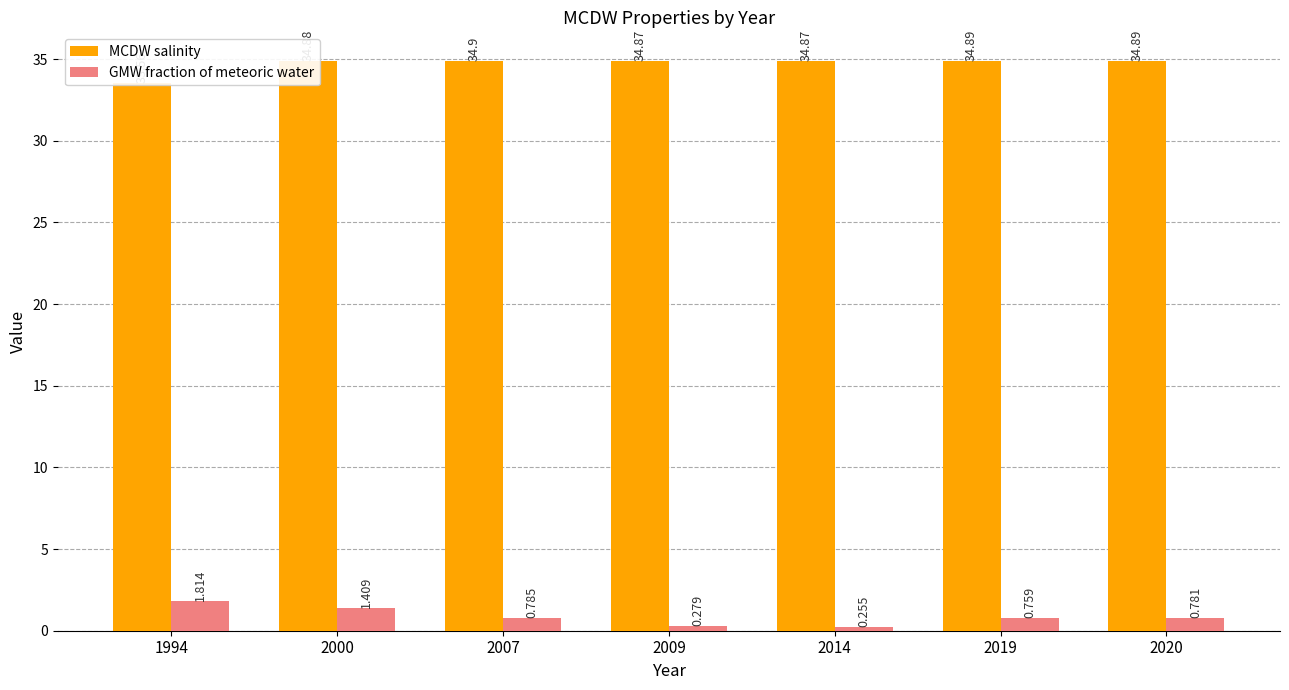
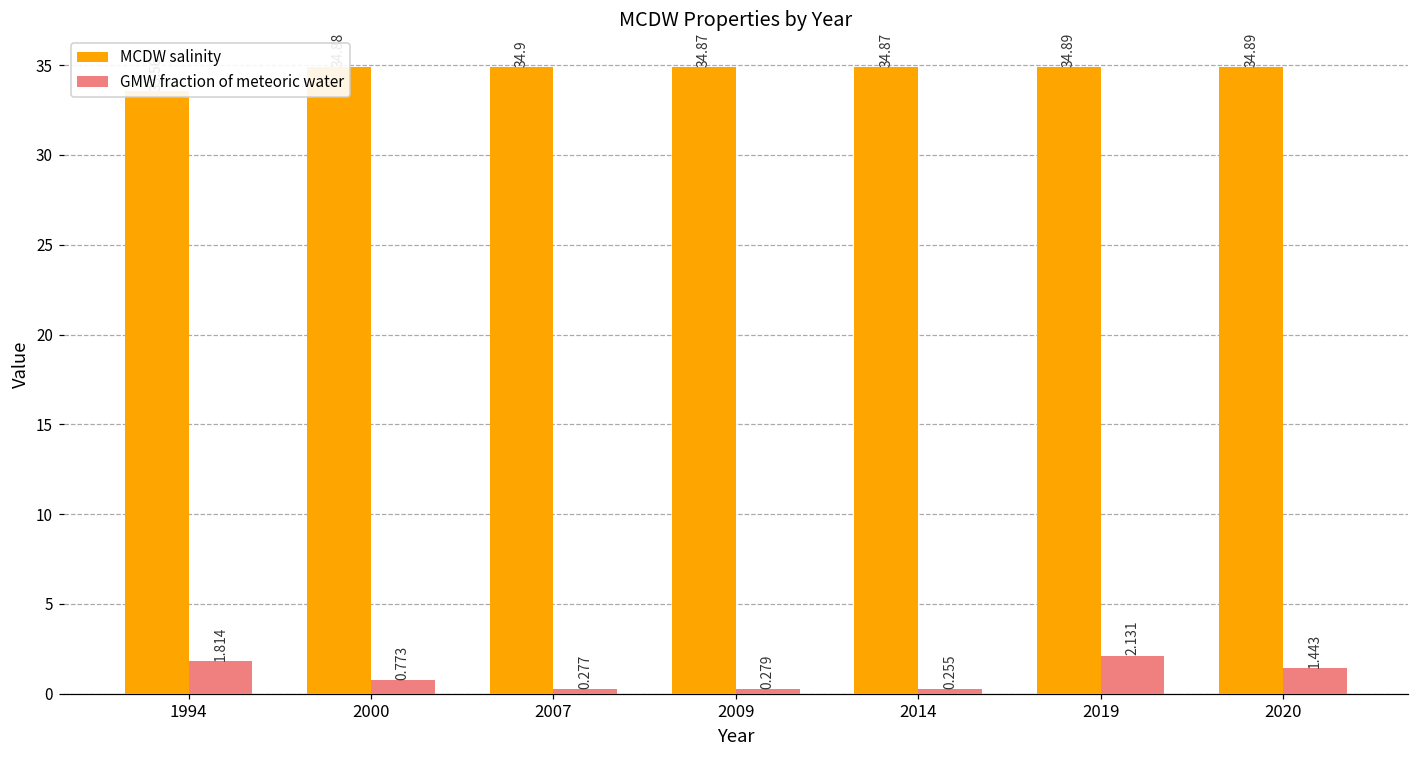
GMW fraction of meteoric water, 2000: 1.409 -> 0.773
GMW fraction of meteoric water, 2007: 0.785 -> 0.277
GMW fraction of meteoric water, 2019: 0.759 -> 2.131
GMW fraction of meteoric water, 2020: 0.781 -> 1.443
